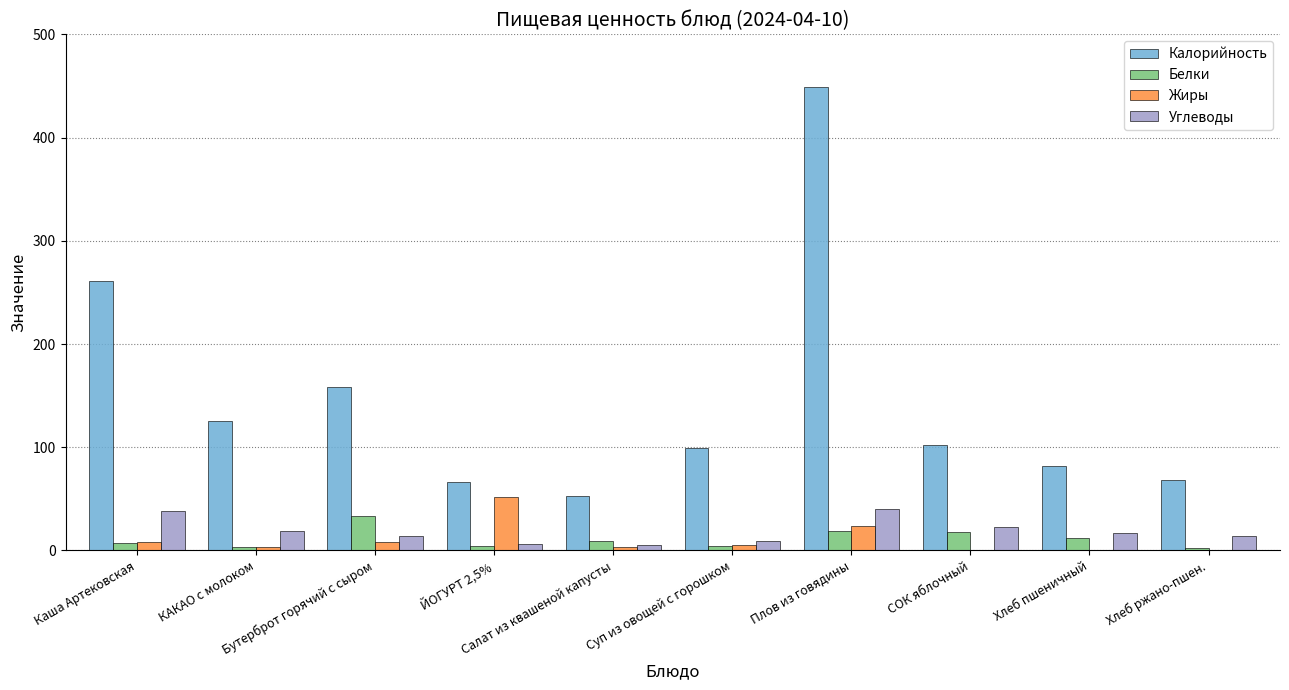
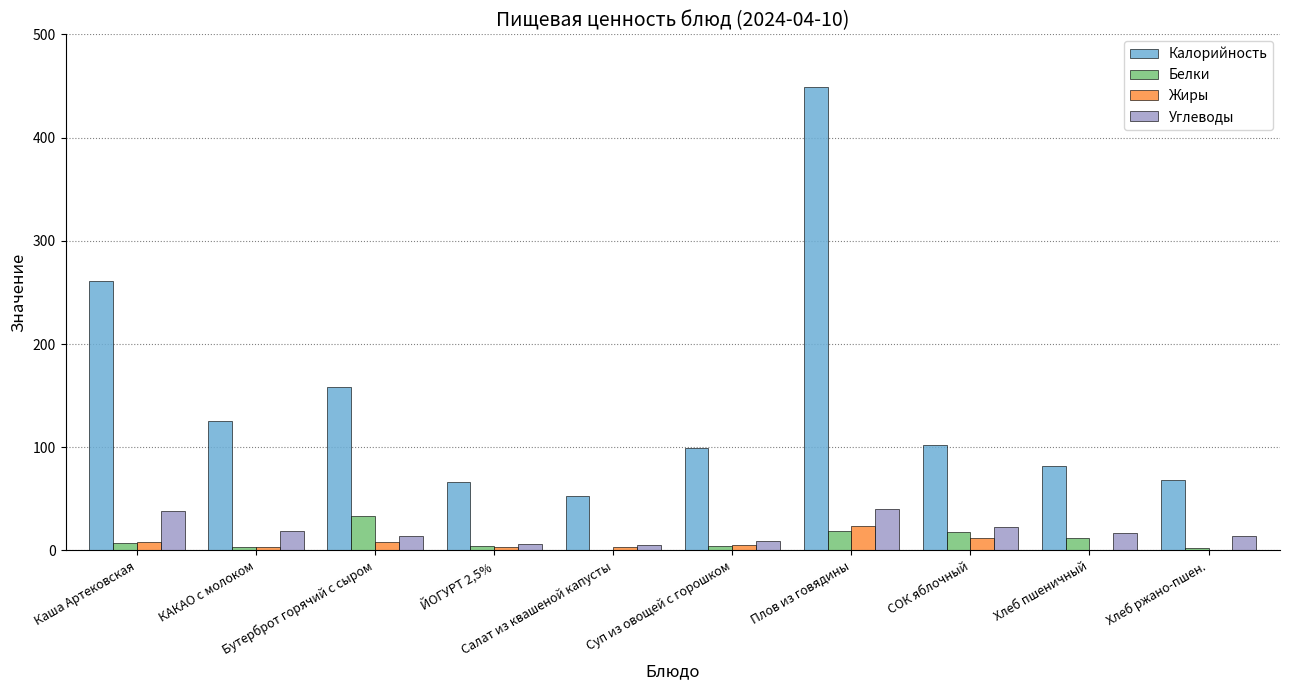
Жиры, ЙОГУРТ 2,5%: 52 -> 3
Белки, Салат из квашеной капусты: 9 -> 1
Жиры, СОК яблочный: 0 -> 12
